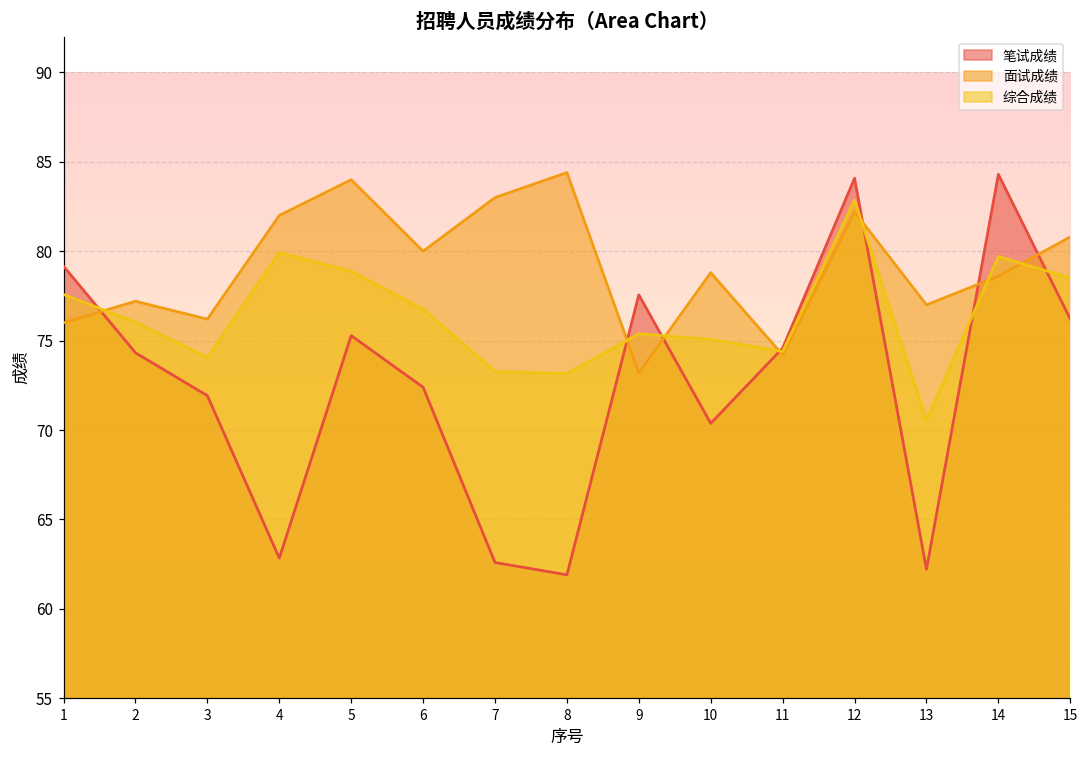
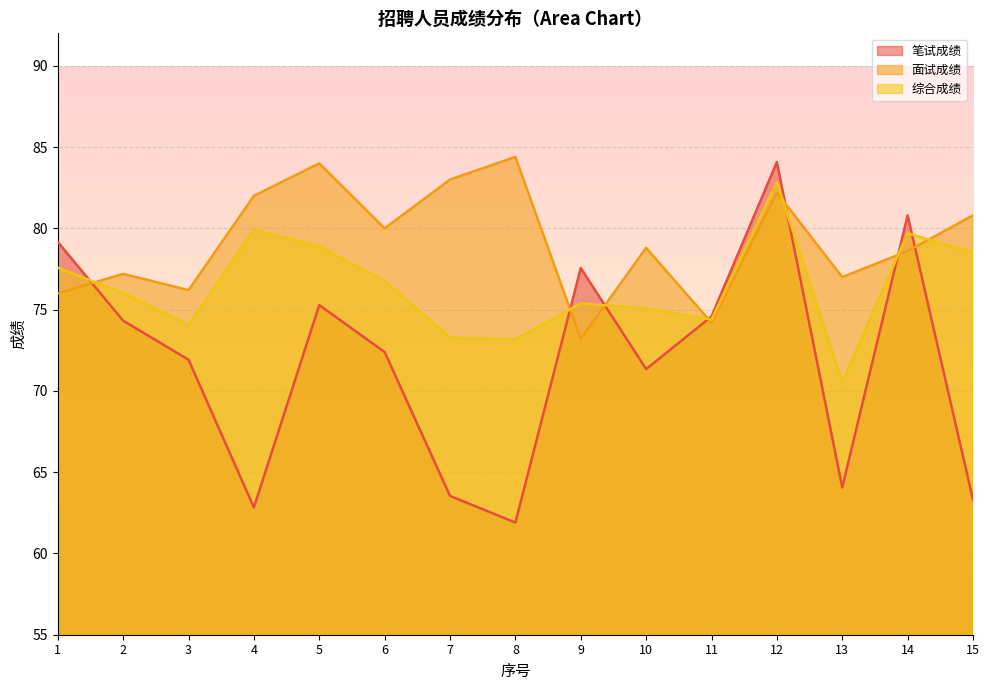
笔试成绩, 7: 62.6 -> 63.5
笔试成绩, 10: 70.4 -> 71.3
笔试成绩, 13: 62.2 -> 64.1
笔试成绩, 14: 84.3 -> 80.8
笔试成绩, 15: 76.2 -> 63.3
